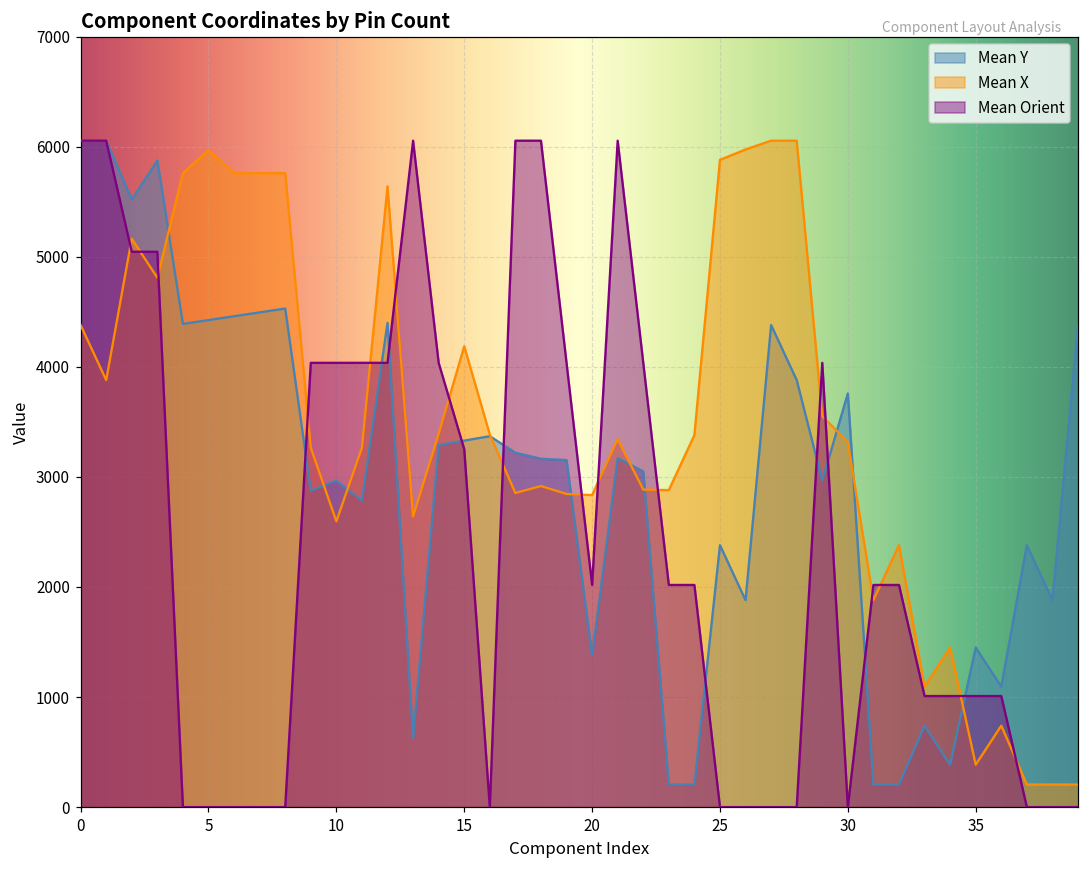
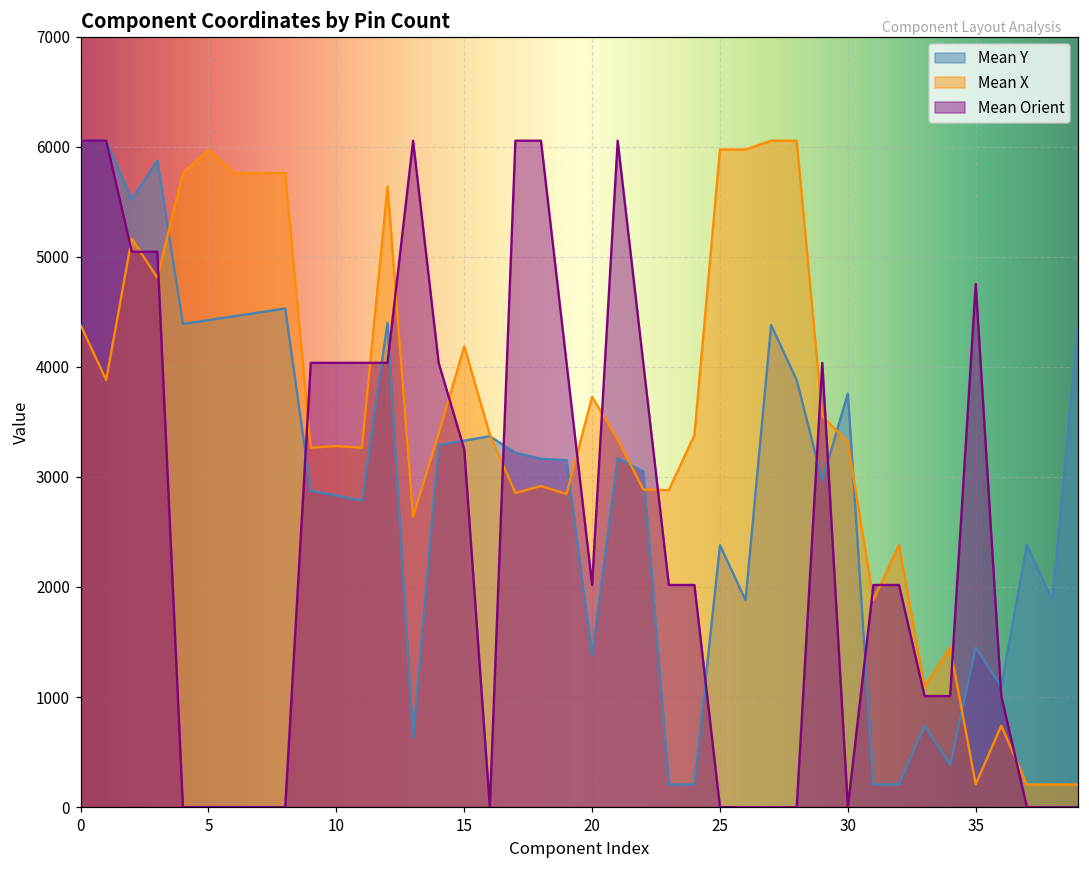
Mean Y, 10: 2970 -> 2830
Mean X, 10: 2600 -> 3280
Mean X, 20: 2840 -> 3730
Mean X, 25: 5880 -> 5980
Mean X, 35: 390 -> 210
Mean Orient, 35: 1010 -> 4750
